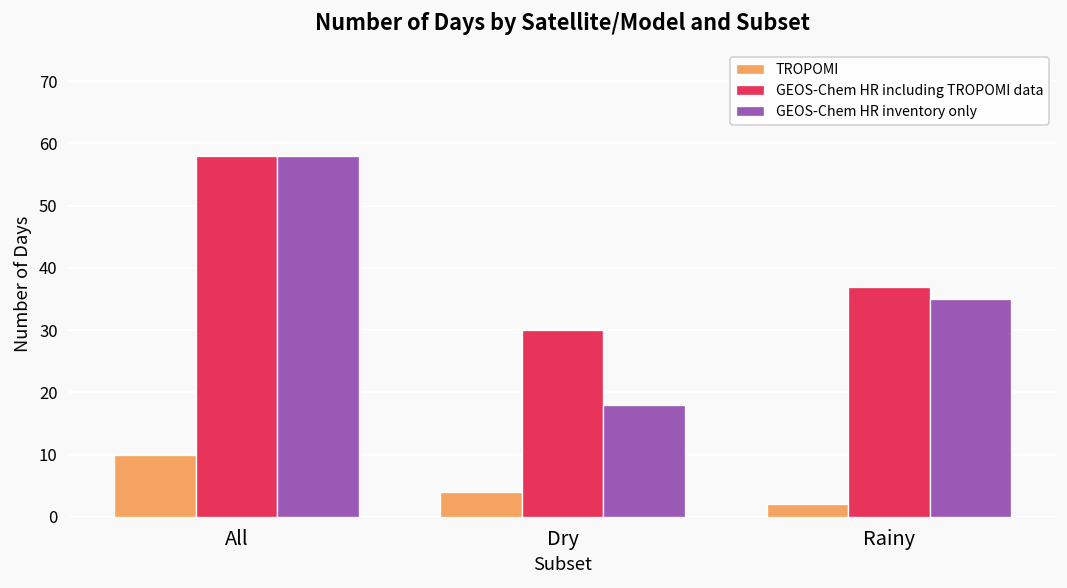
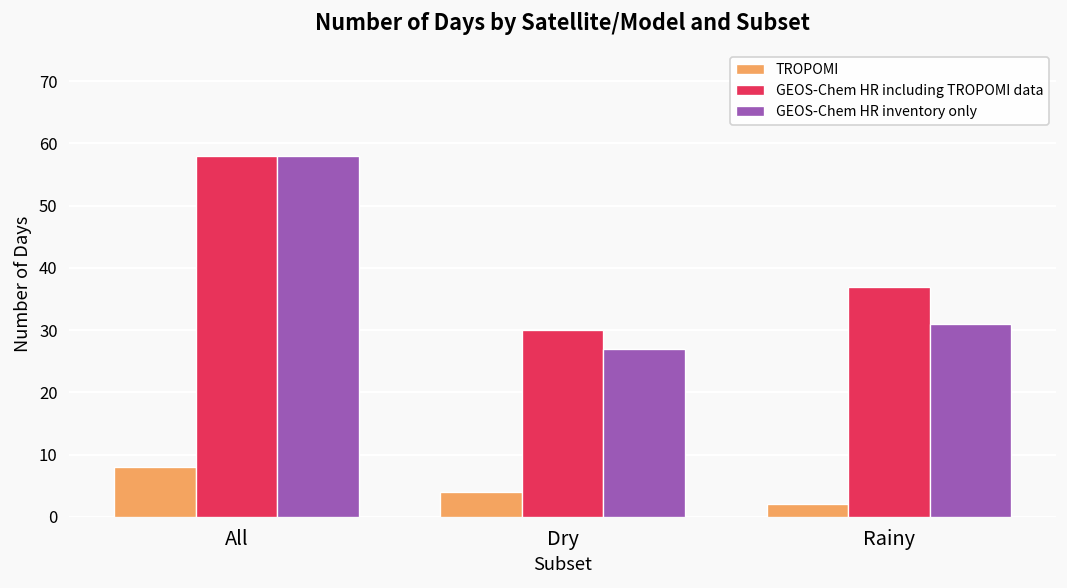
TROPOMI, All: 10 -> 8
GEOS-Chem HR inventory only, Dry: 18 -> 27
GEOS-Chem HR inventory only, Rainy: 35 -> 31
